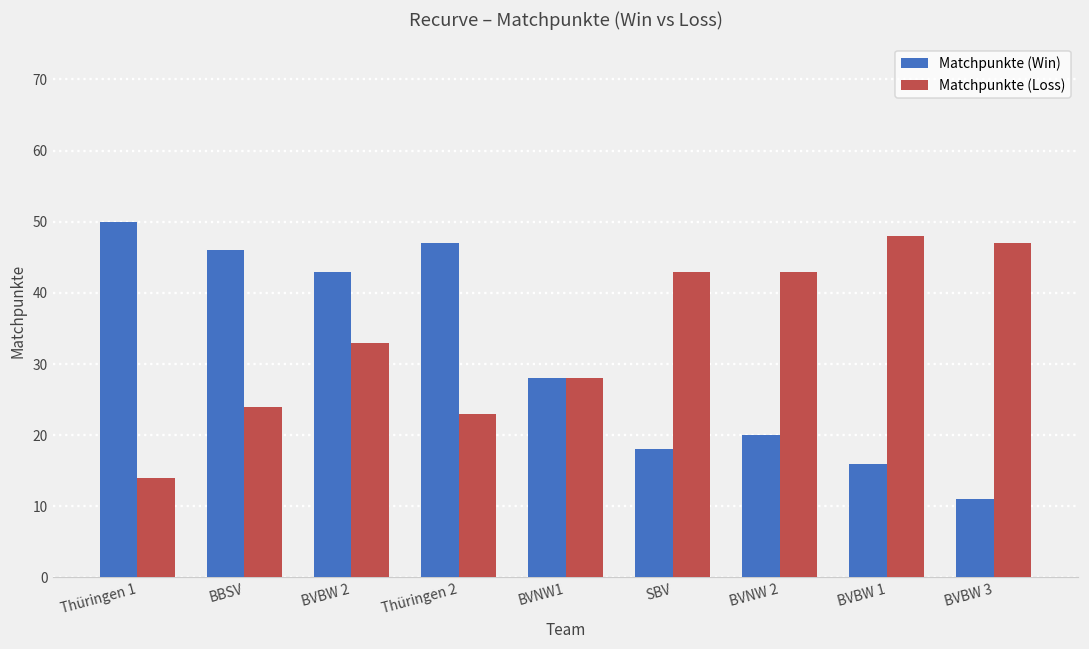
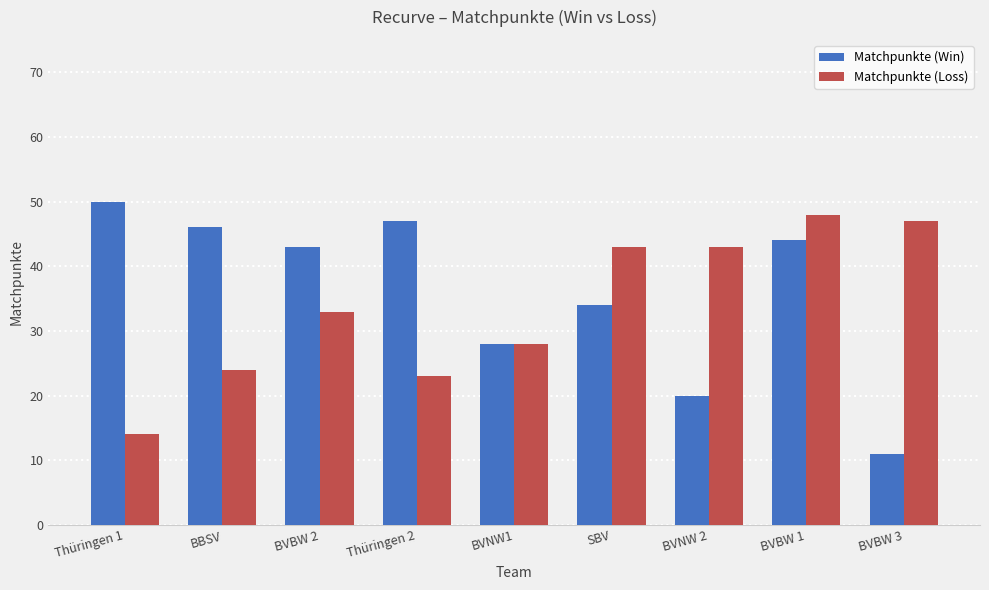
Matchpunkte (Win), SBV: 18 -> 34
Matchpunkte (Win), BVBW 1: 16 -> 44
